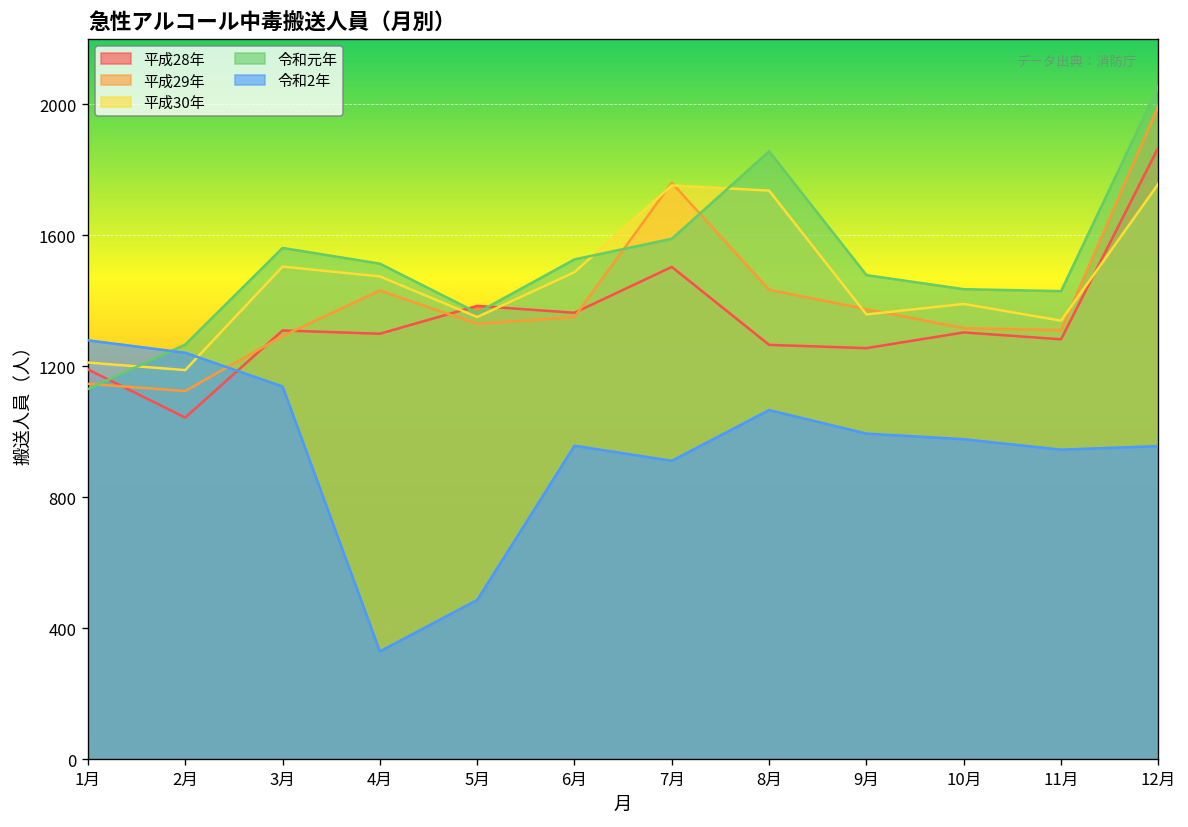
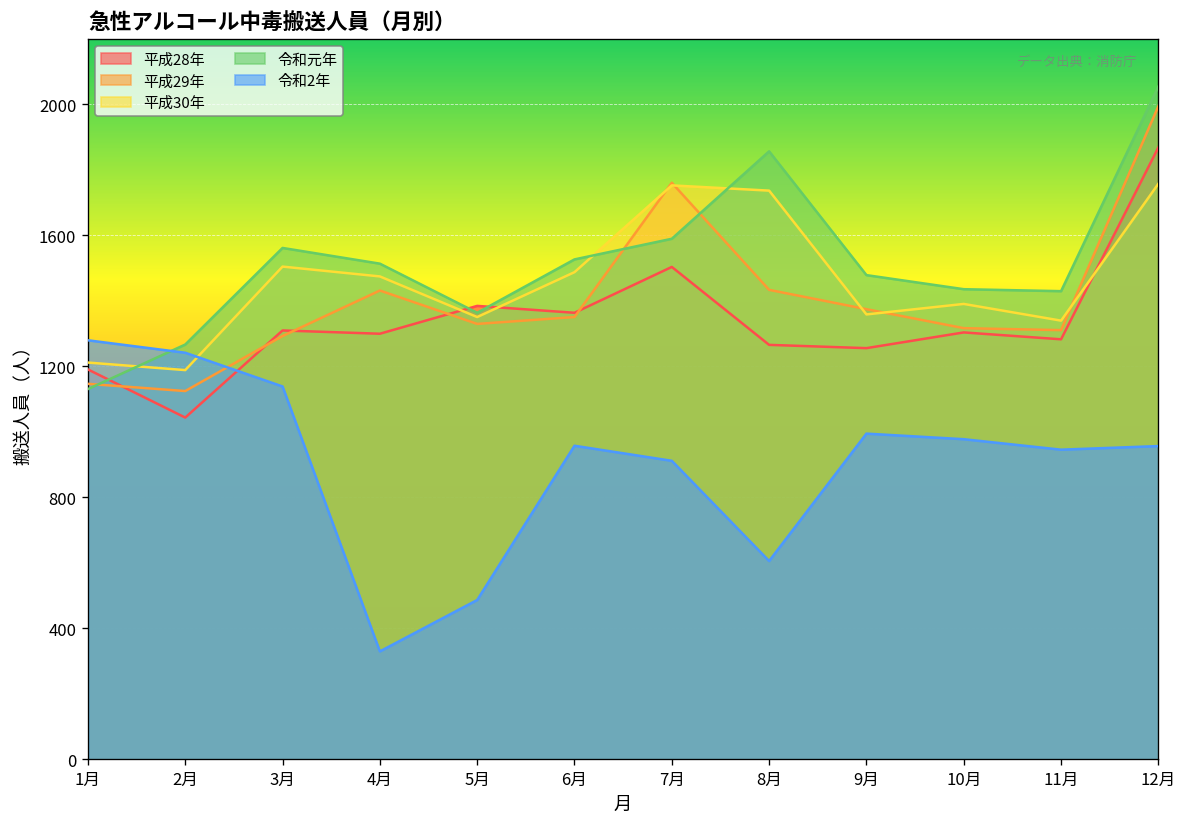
令和2年, 8月: 1070 -> 610
